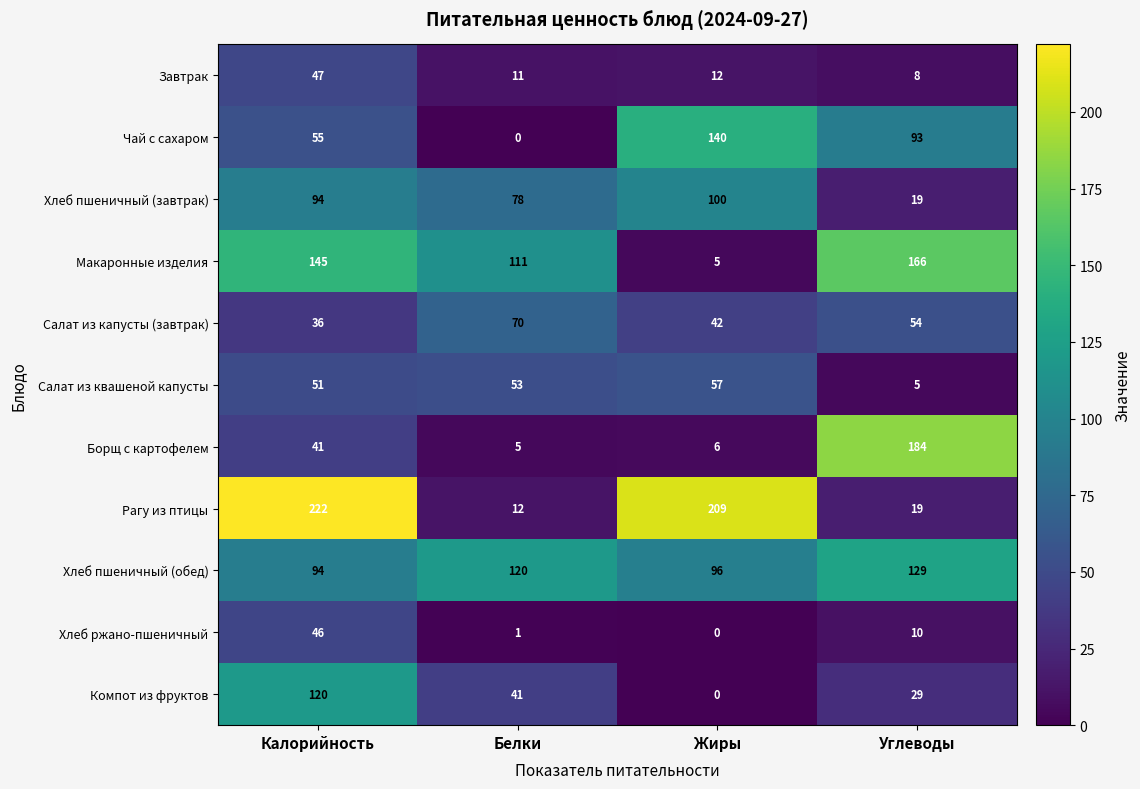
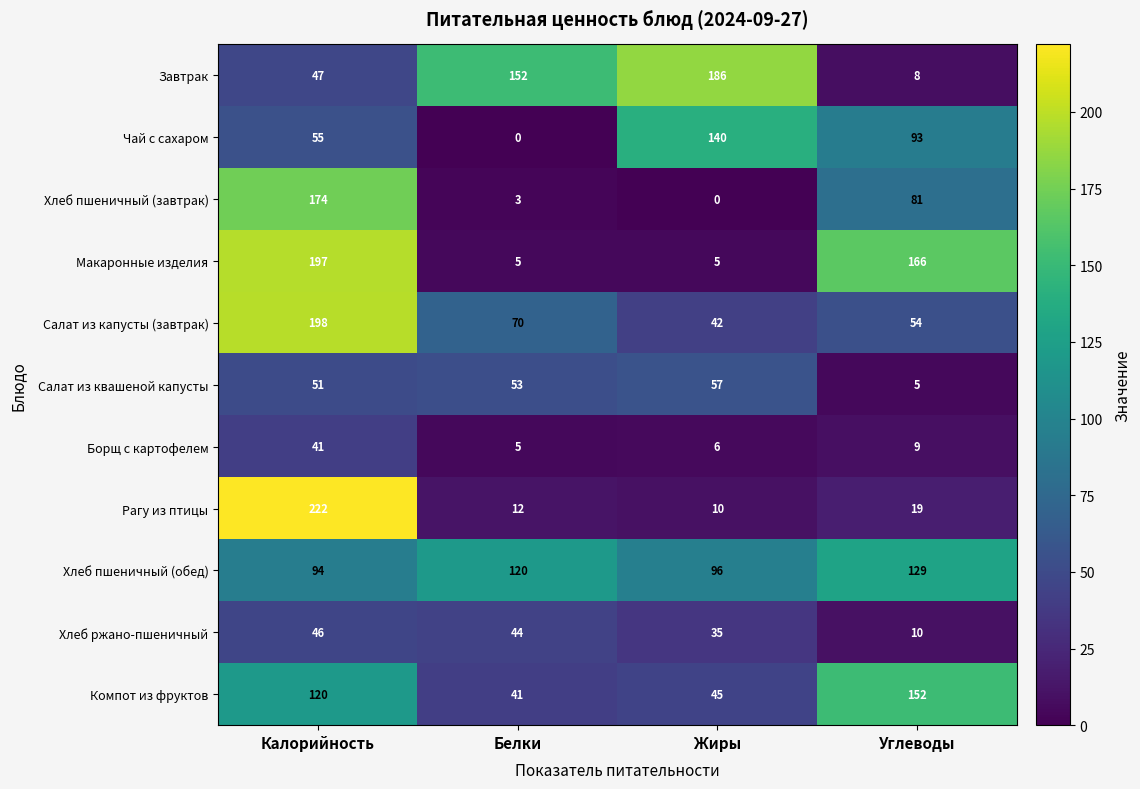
Завтрак, Белки: 11 -> 152
Завтрак, Жиры: 12 -> 186
Хлеб пшеничный (завтрак), Калорийность: 94 -> 174
Хлеб пшеничный (завтрак), Белки: 78 -> 3
Хлеб пшеничный (завтрак), Жиры: 100 -> 0
Хлеб пшеничный (завтрак), Углеводы: 19 -> 81
Макаронные изделия, Калорийность: 145 -> 197
Макаронные изделия, Белки: 111 -> 5
Салат из капусты (завтрак), Калорийность: 36 -> 198
Борщ с картофелем, Углеводы: 184 -> 9
Рагу из птицы, Жиры: 209 -> 10
Хлеб ржано-пшеничный, Белки: 1 -> 44
Хлеб ржано-пшеничный, Жиры: 0 -> 35
Компот из фруктов, Жиры: 0 -> 45
Компот из фруктов, Углеводы: 29 -> 152
